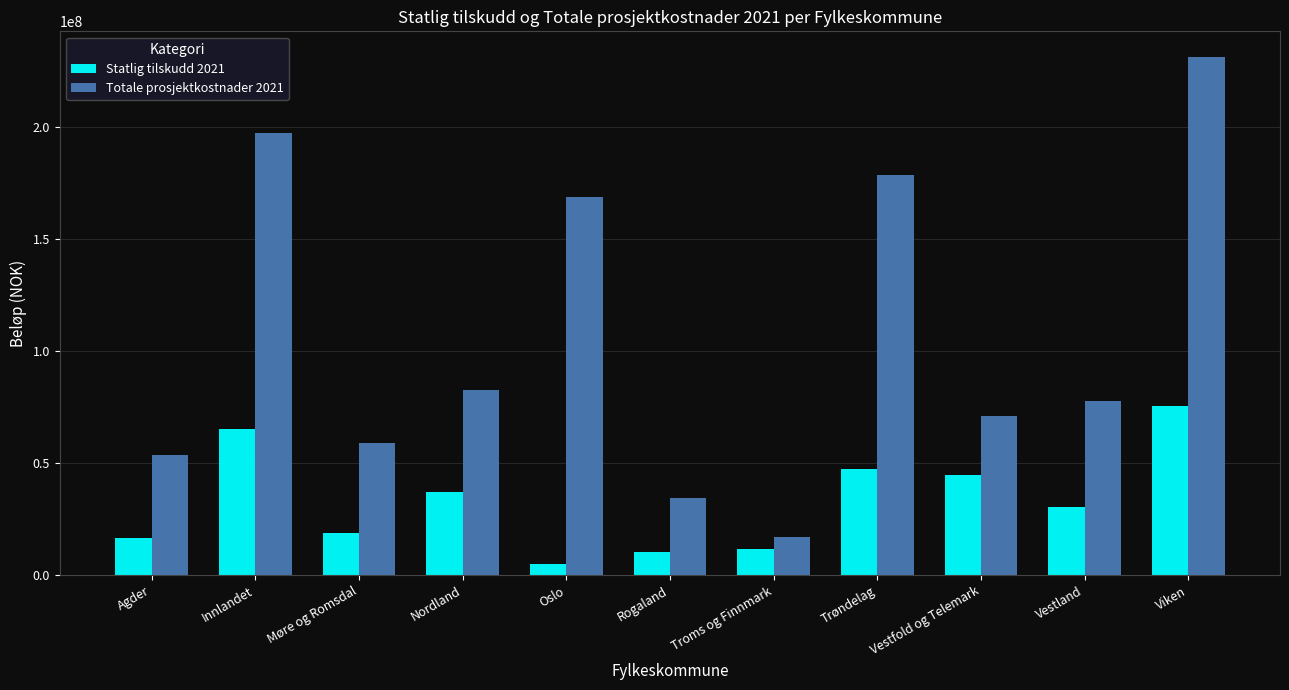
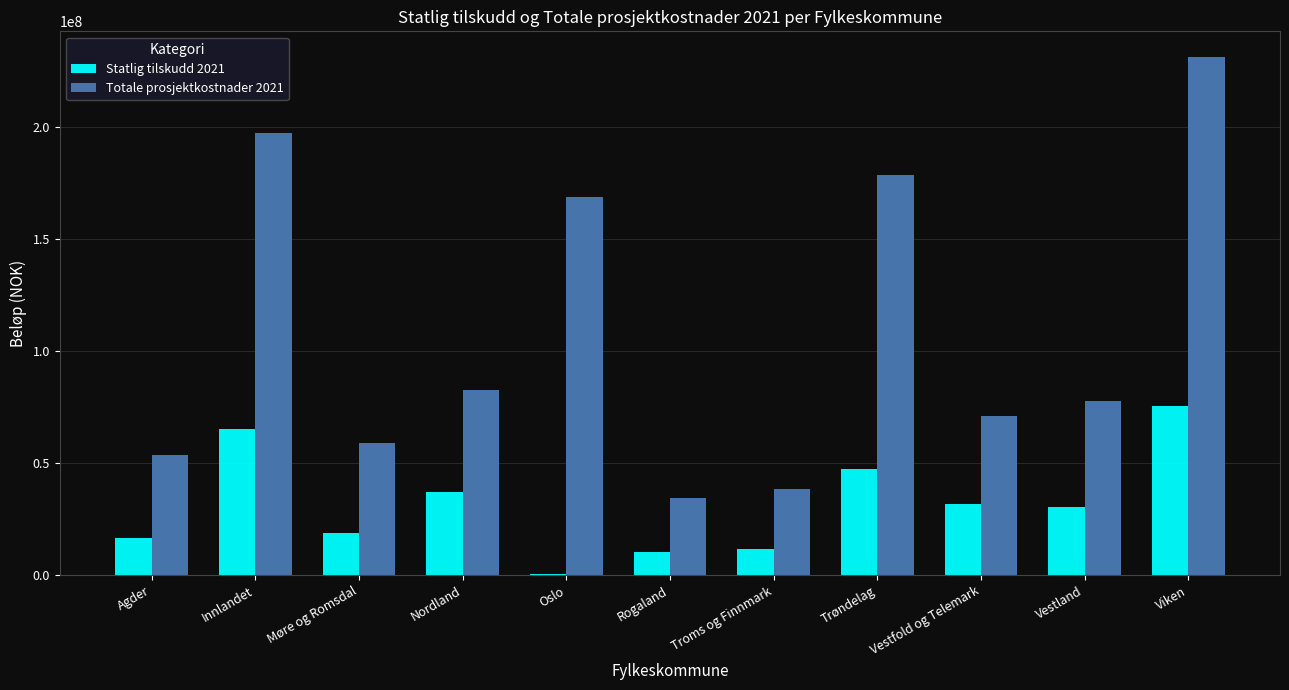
Statlig tilskudd 2021, Oslo: 5000000 -> 0
Totale prosjektkostnader 2021, Troms og Finnmark: 17000000 -> 39000000
Statlig tilskudd 2021, Vestfold og Telemark: 45000000 -> 32000000
